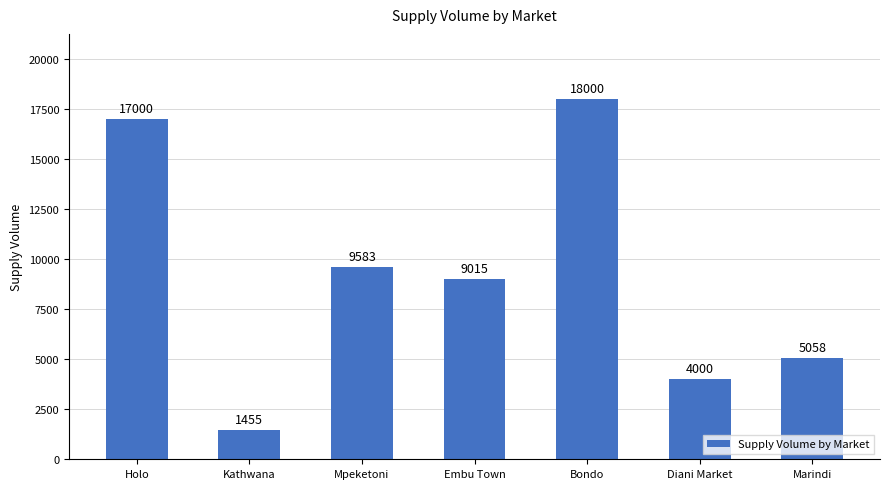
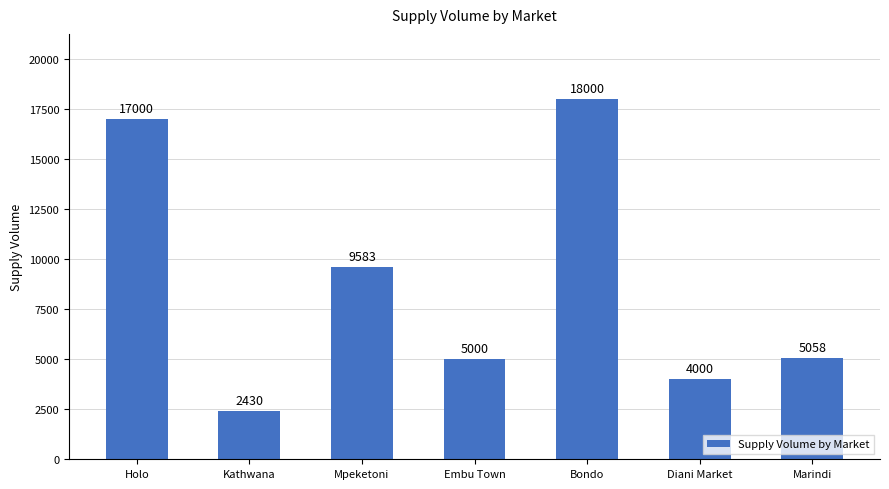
Kathwana: 1455 -> 2430
Embu Town: 9015 -> 5000
